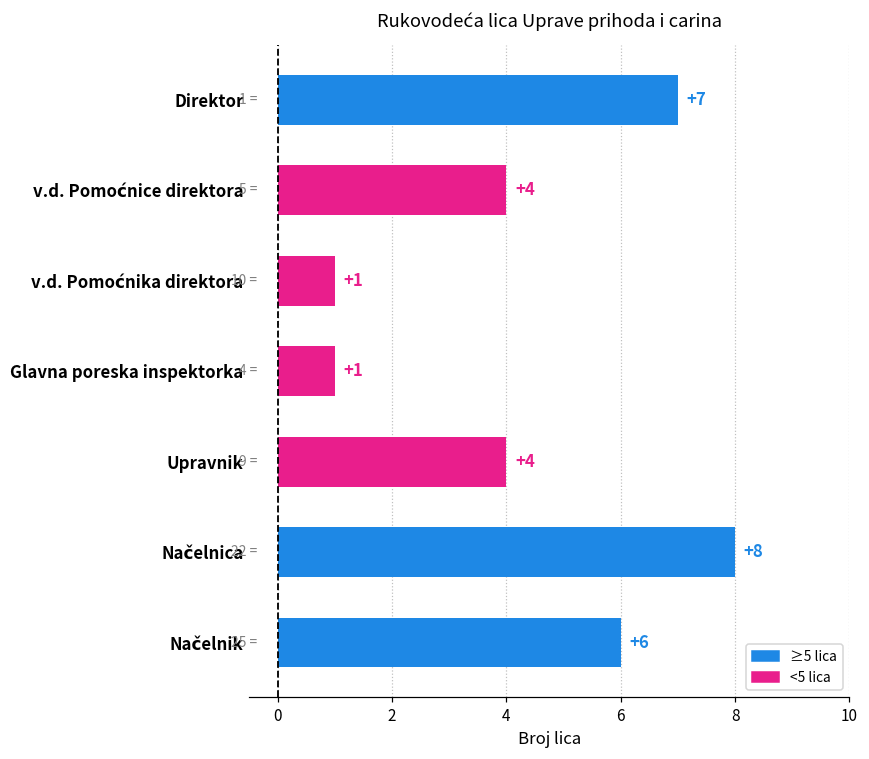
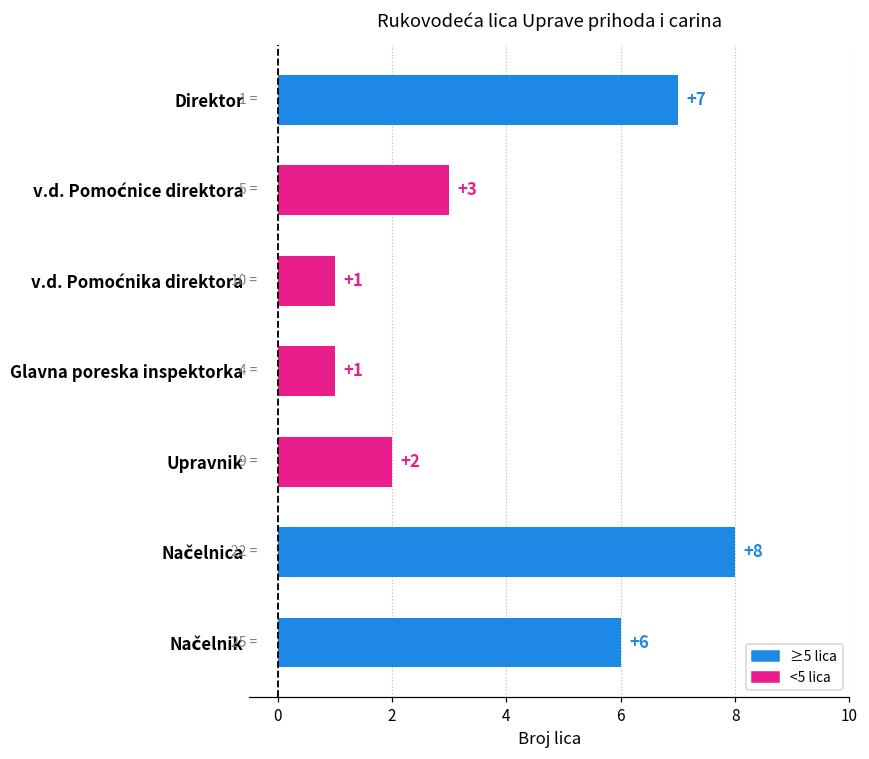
v.d. Pomoćnice direktora: +4 -> +3
Upravnik: +4 -> +2
